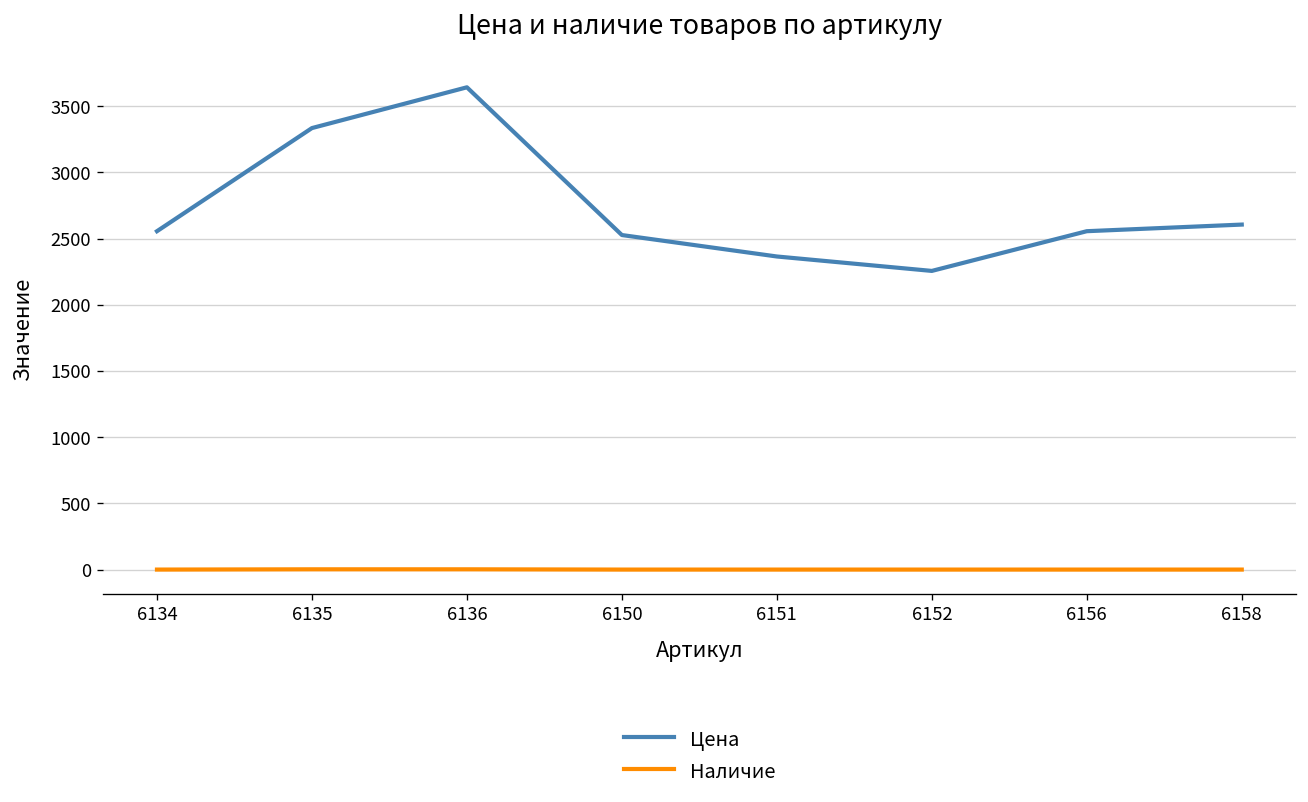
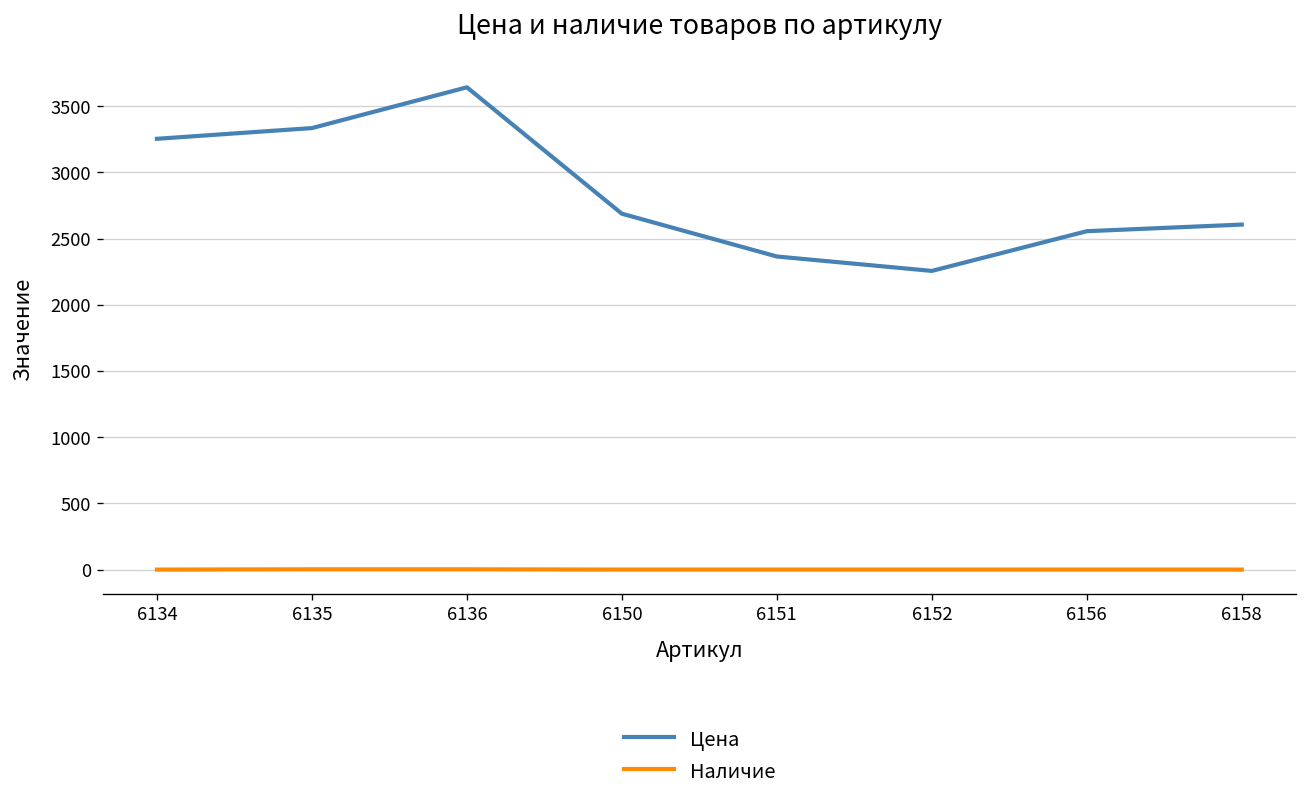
Цена, 6134: 2560 -> 3250
Цена, 6150: 2530 -> 2690
